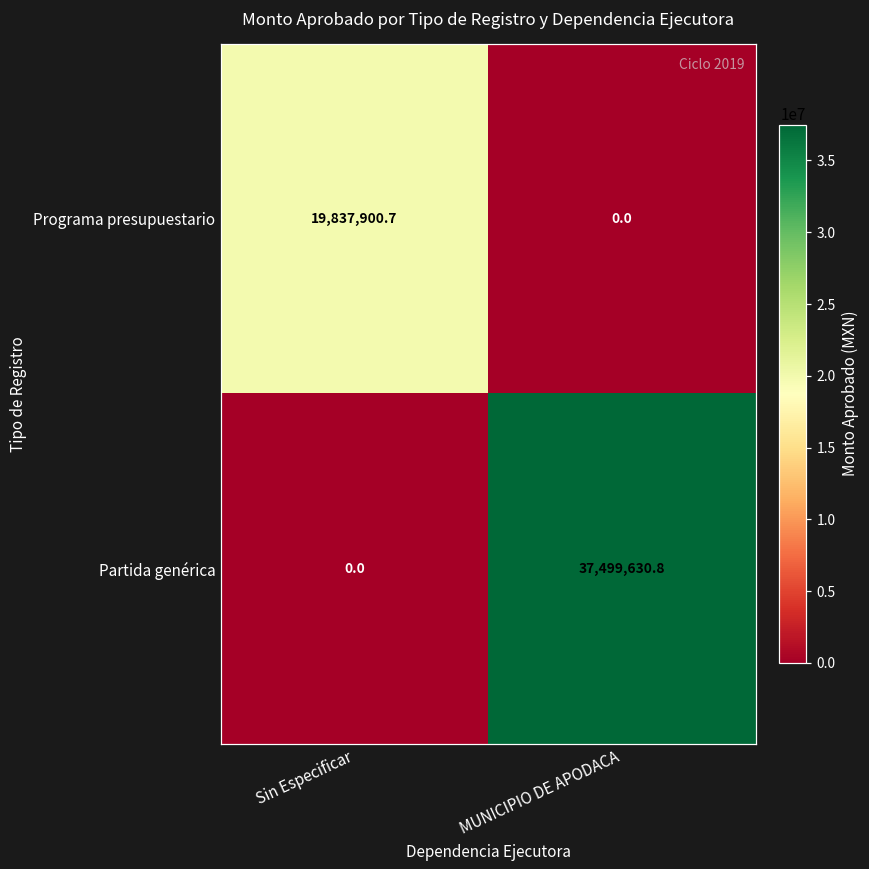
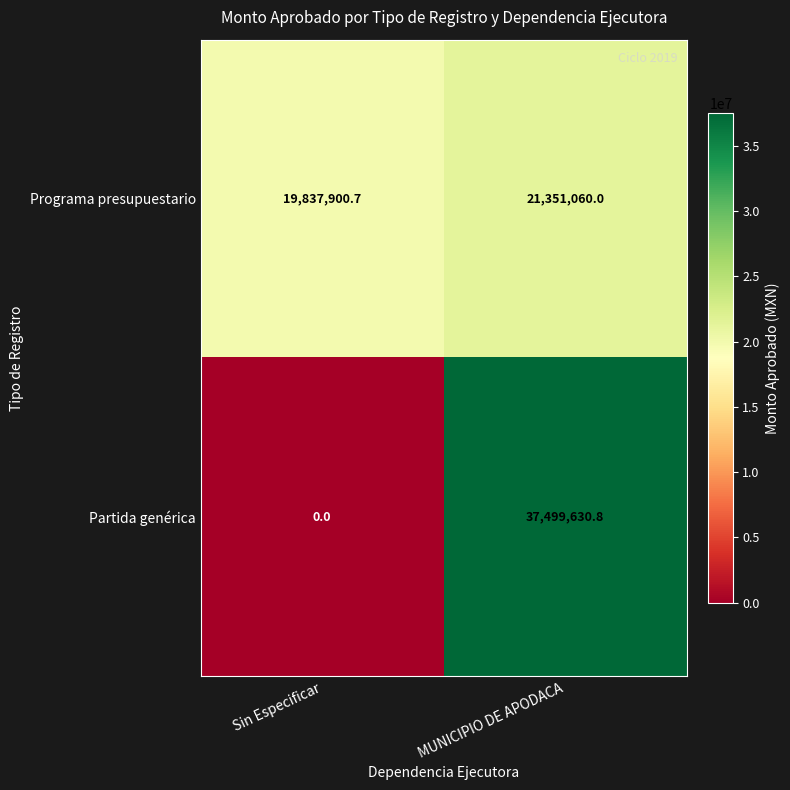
Programa presupuestario, MUNICIPIO DE APODACA: 0.0 -> 21,351,060.0
